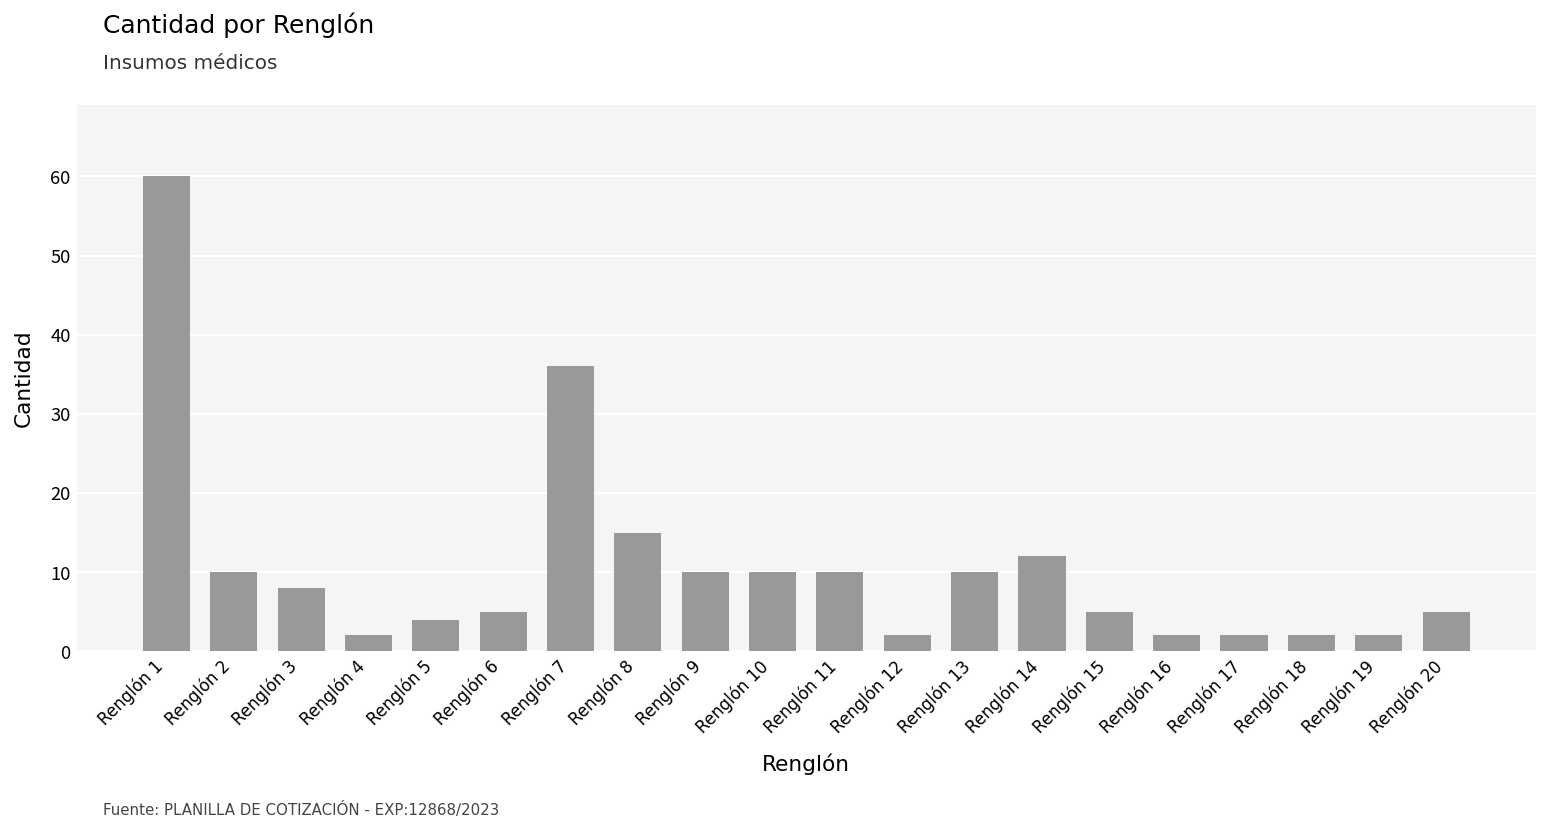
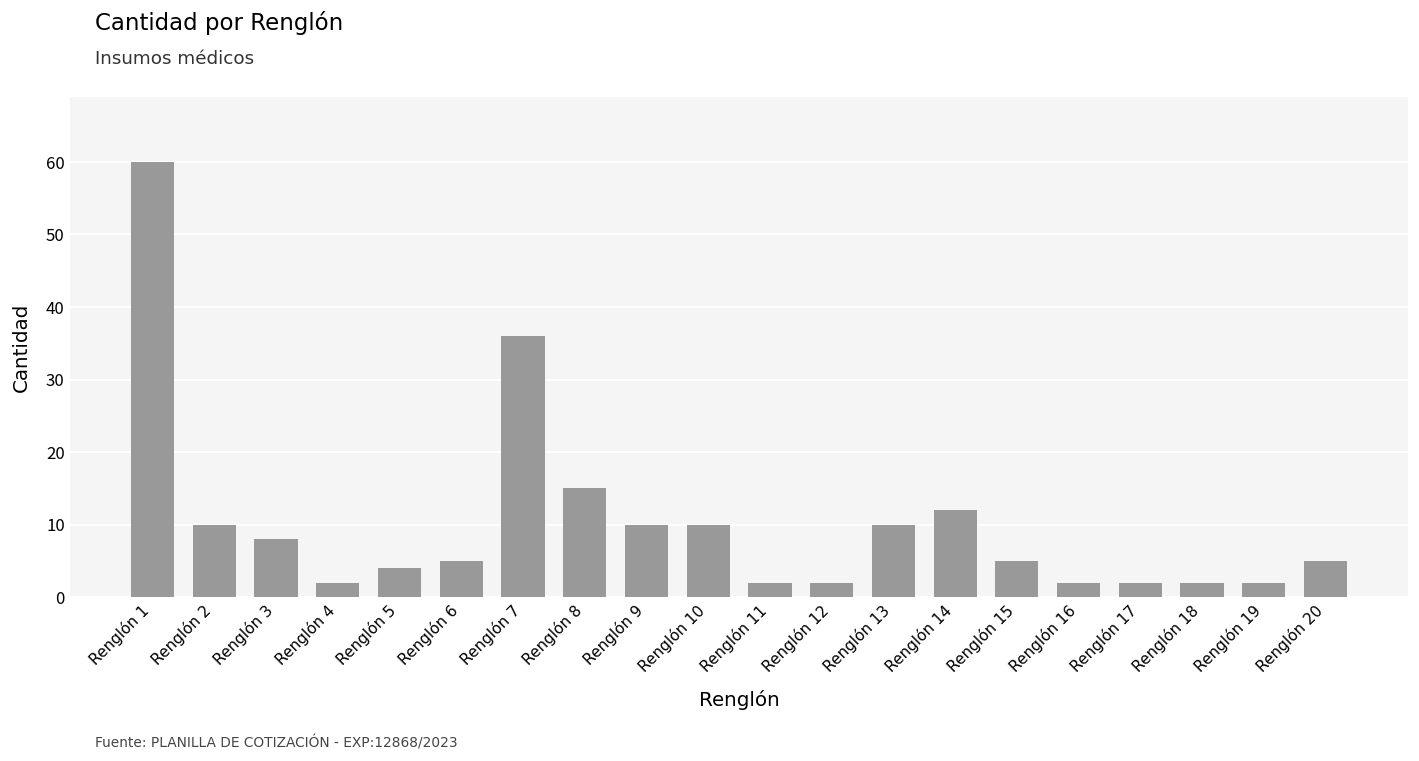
Renglón 11: 10 -> 2
